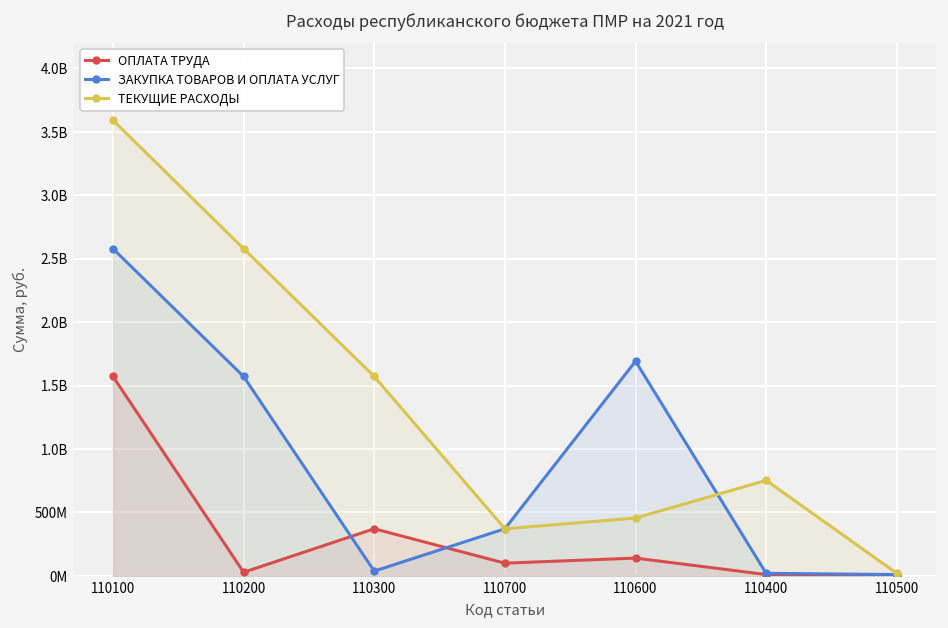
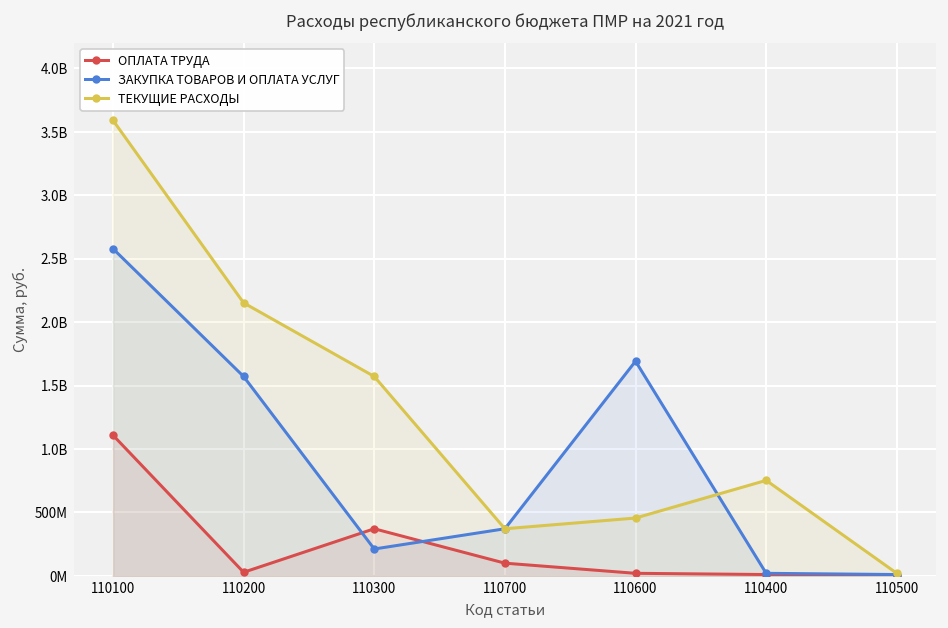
ОПЛАТА ТРУДА, 110100: 1570000000 -> 1110000000
ТЕКУЩИЕ РАСХОДЫ, 110200: 2580000000 -> 2150000000
ЗАКУПКА ТОВАРОВ И ОПЛАТА УСЛУГ, 110300: 40000000 -> 210000000
ОПЛАТА ТРУДА, 110600: 140000000 -> 20000000
